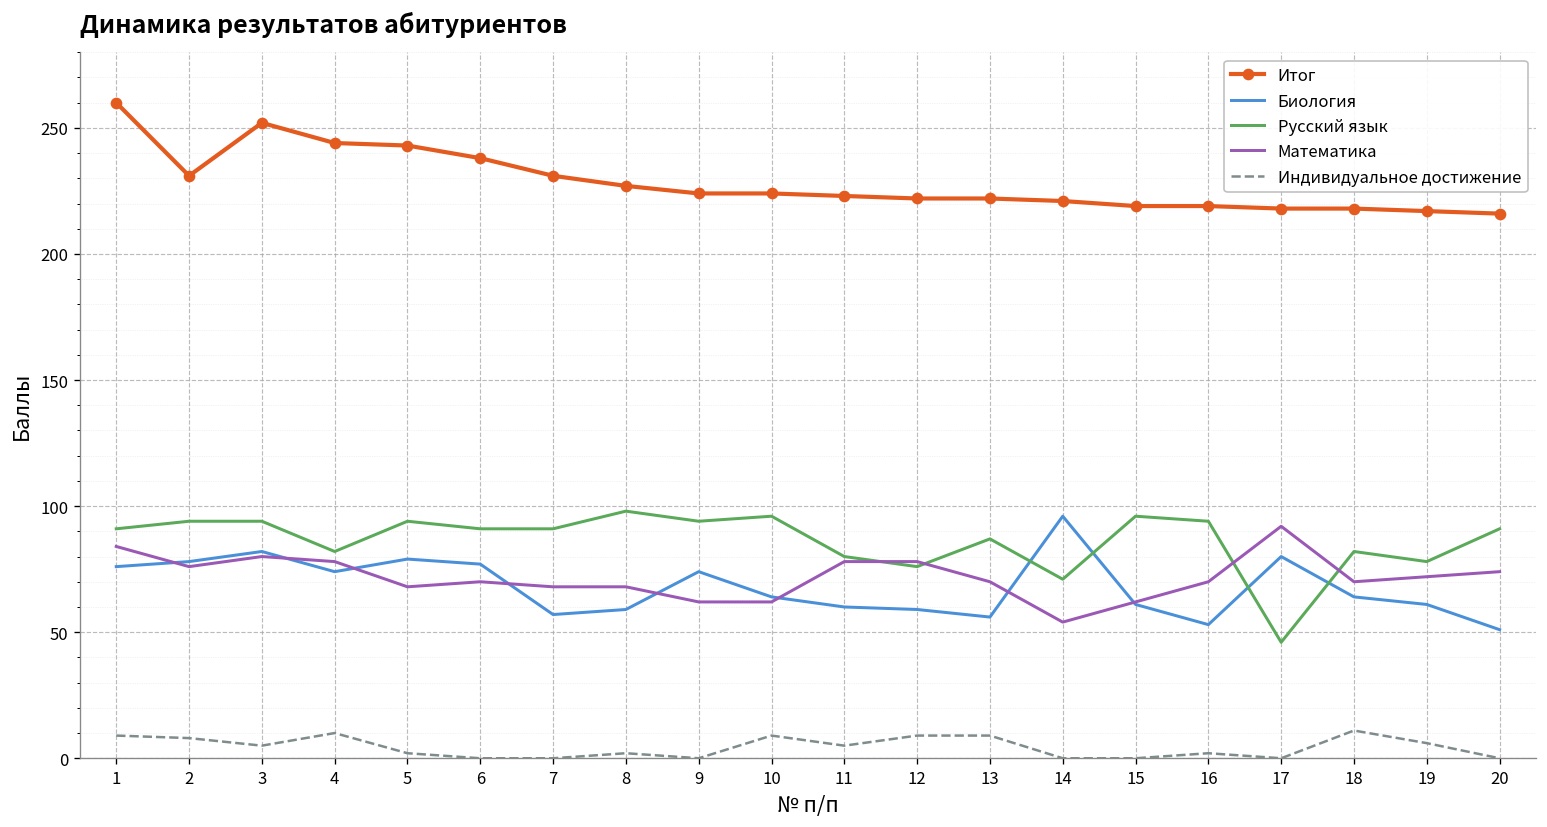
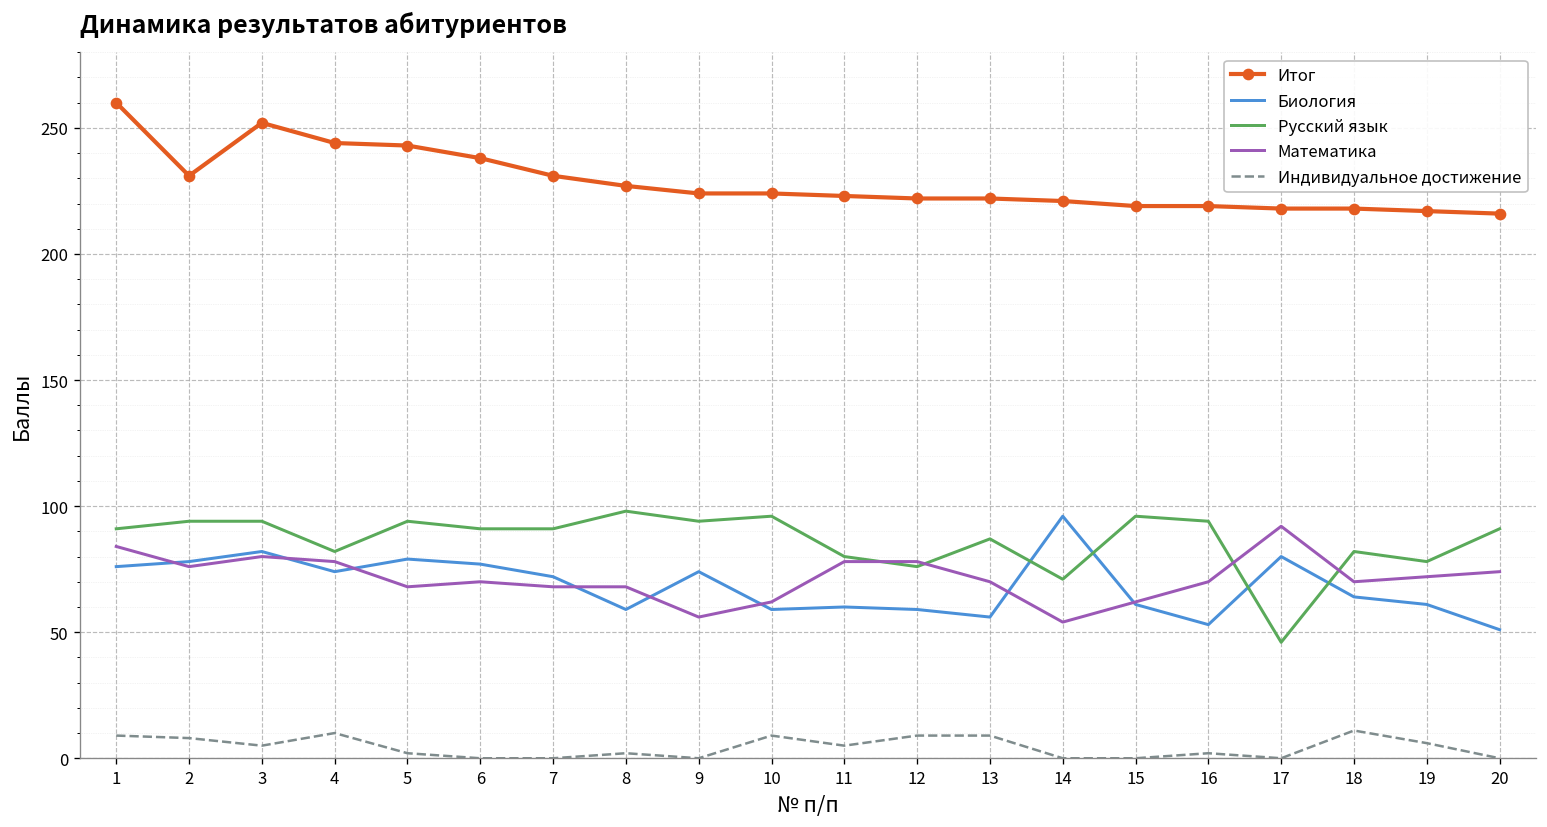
Биология, 7: 57 -> 72
Математика, 9: 62 -> 56
Биология, 10: 64 -> 59
